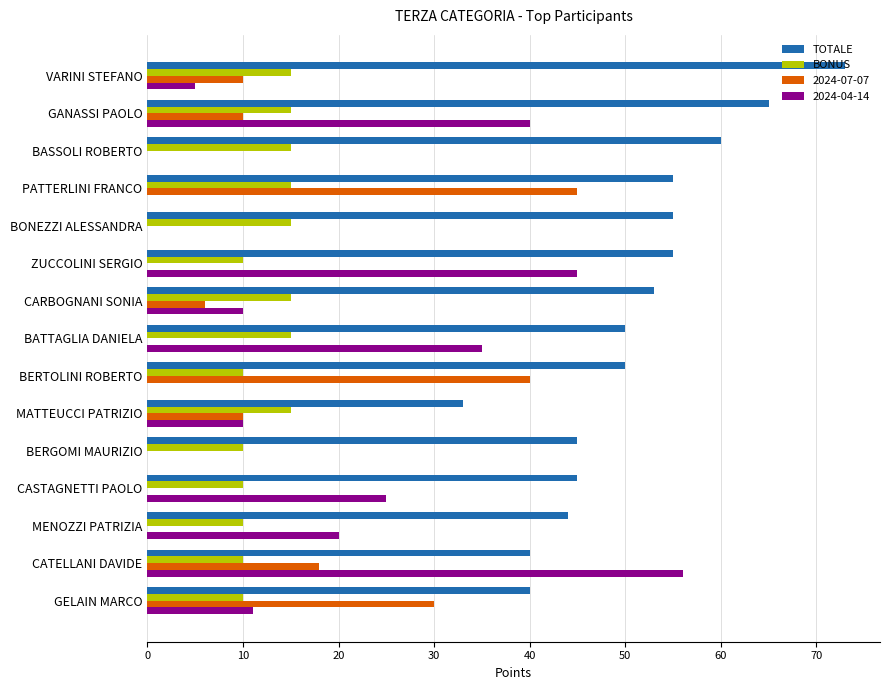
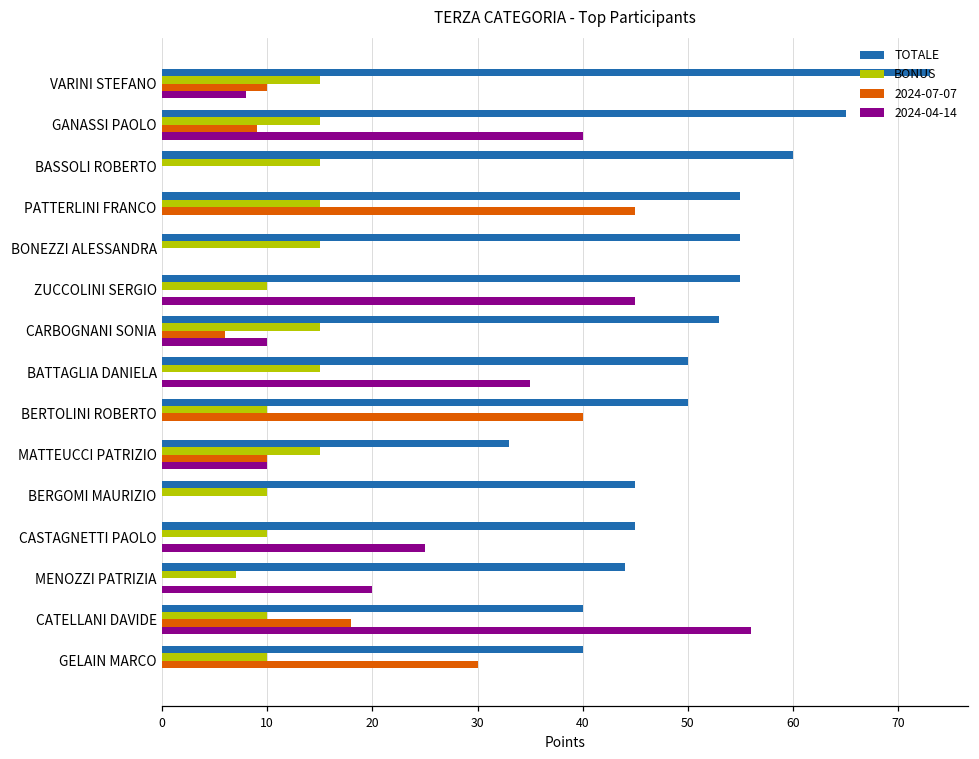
2024-04-14, VARINI STEFANO: 5 -> 8
2024-07-07, GANASSI PAOLO: 10 -> 9
BONUS, MENOZZI PATRIZIA: 10 -> 7
2024-04-14, GELAIN MARCO: 11 -> 0
